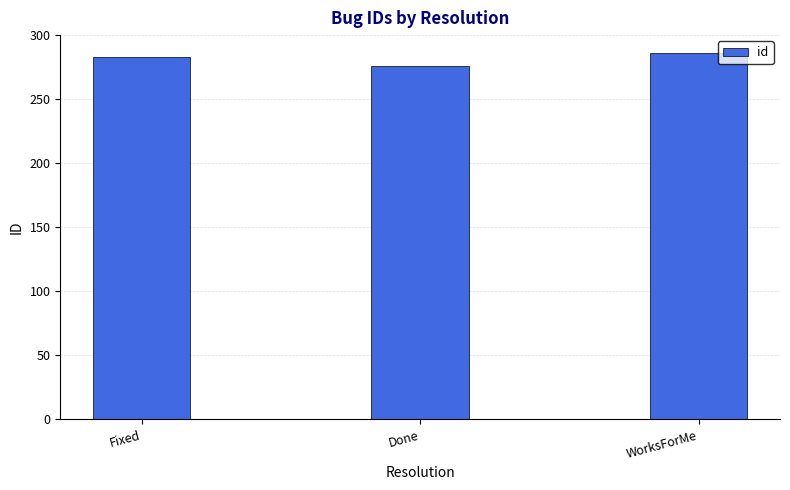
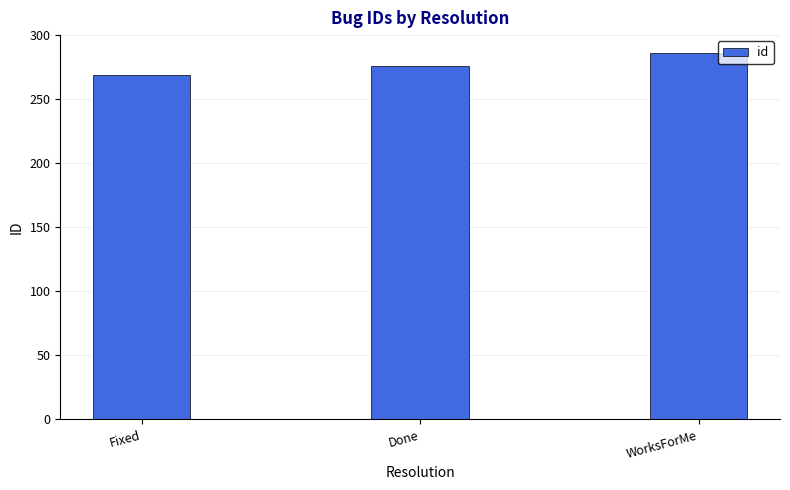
Fixed: 283 -> 269
